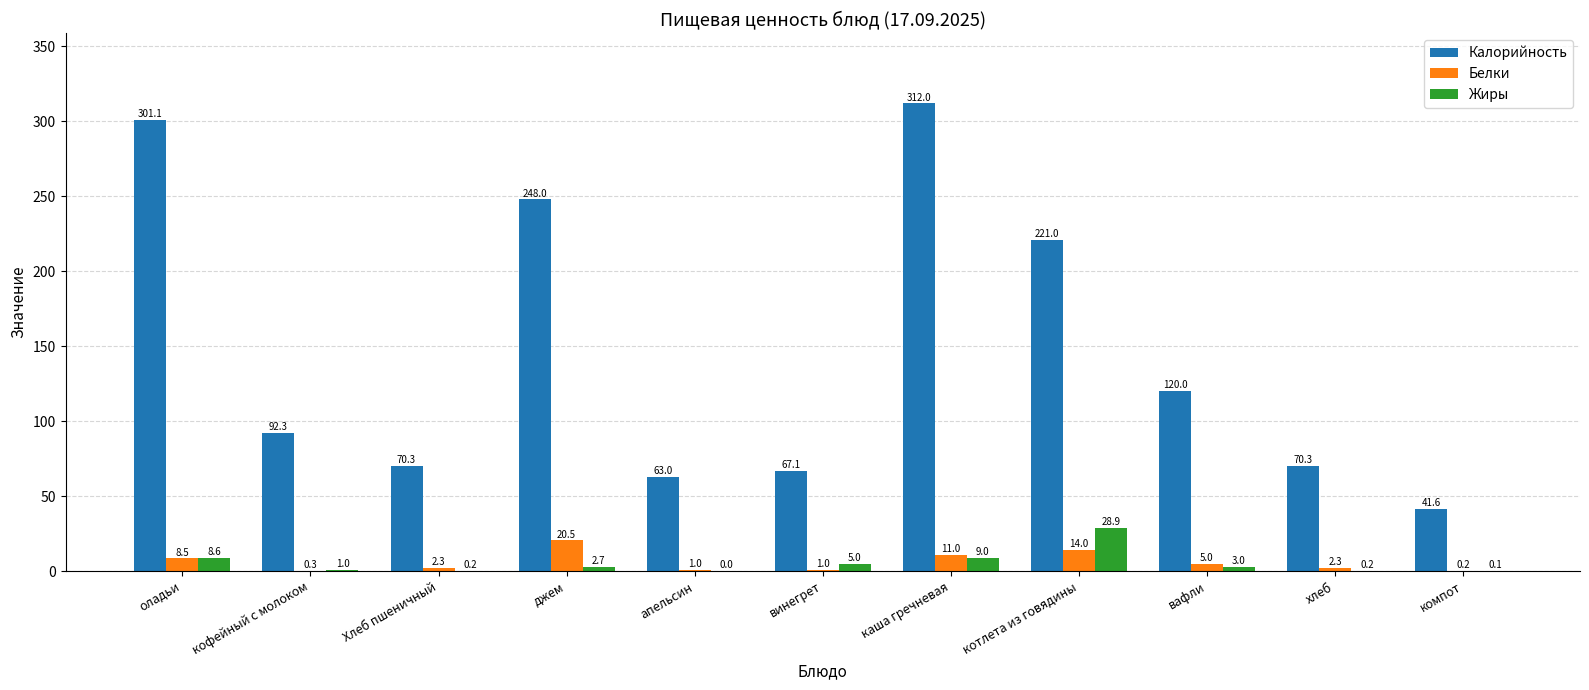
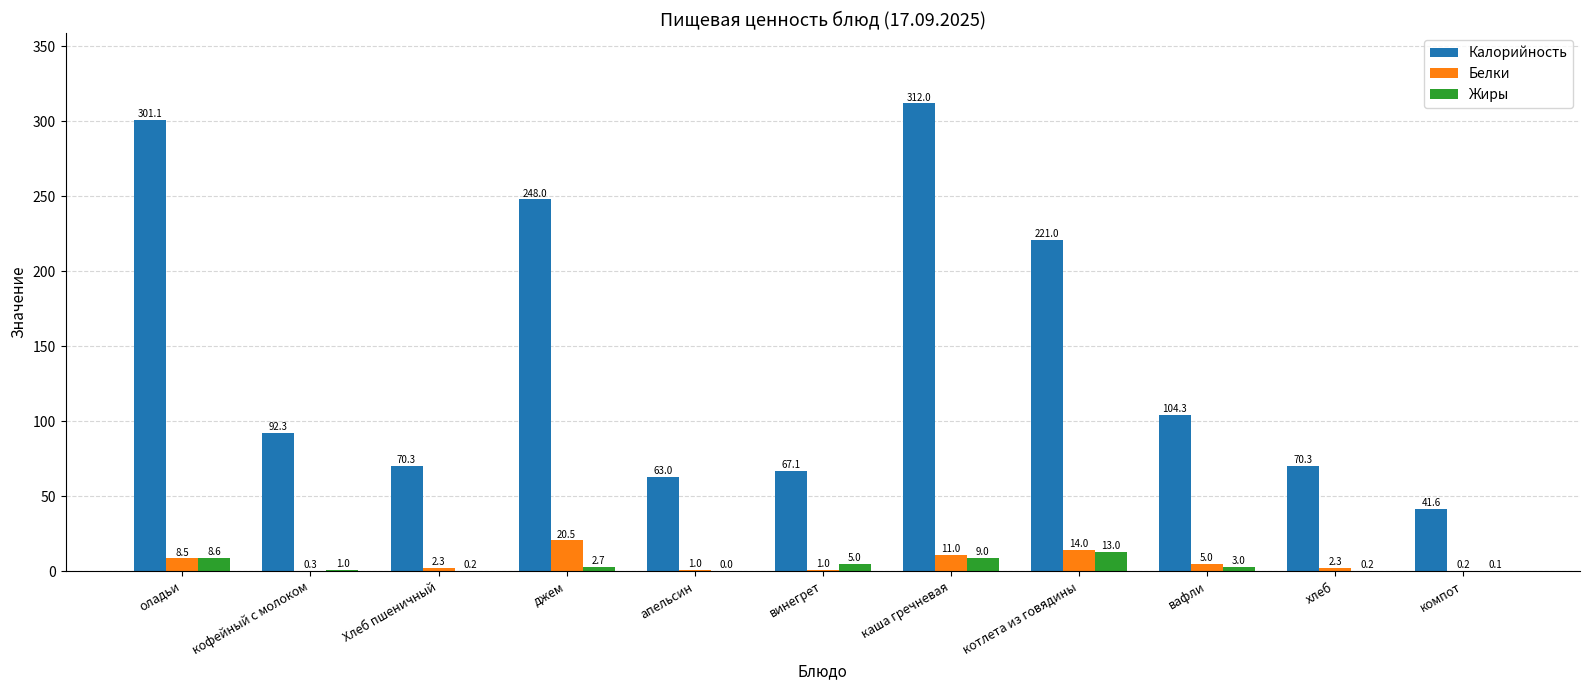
Жиры, котлета из говядины: 28.9 -> 13.0
Калорийность, вафли: 120.0 -> 104.3
